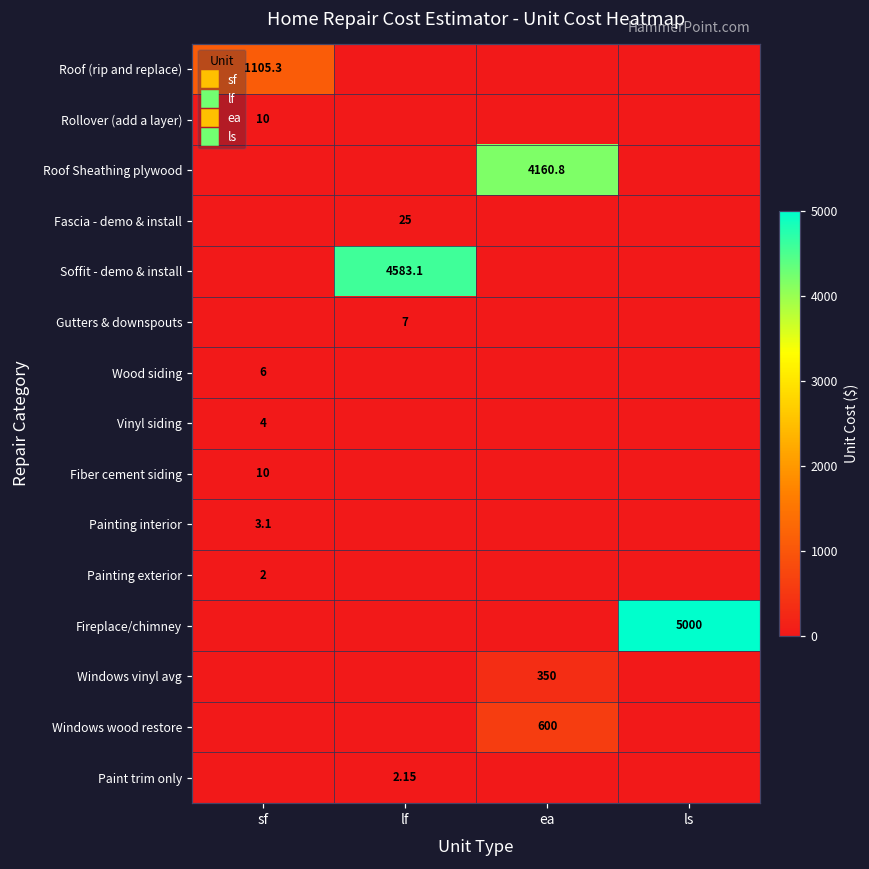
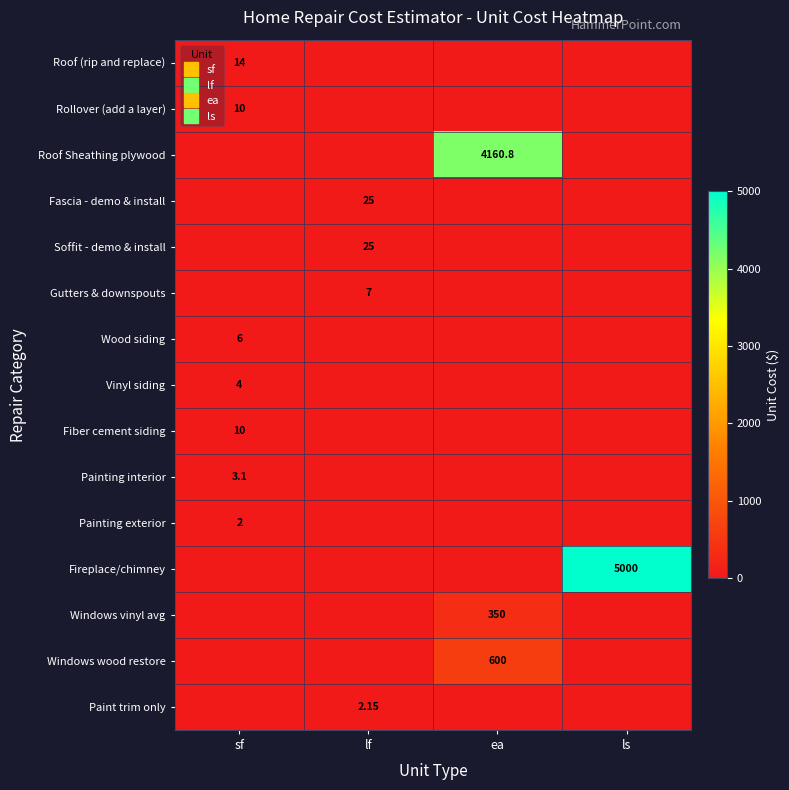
Roof (rip and replace), sf: 1105.3 -> 14
Soffit - demo & install, lf: 4583.1 -> 25
